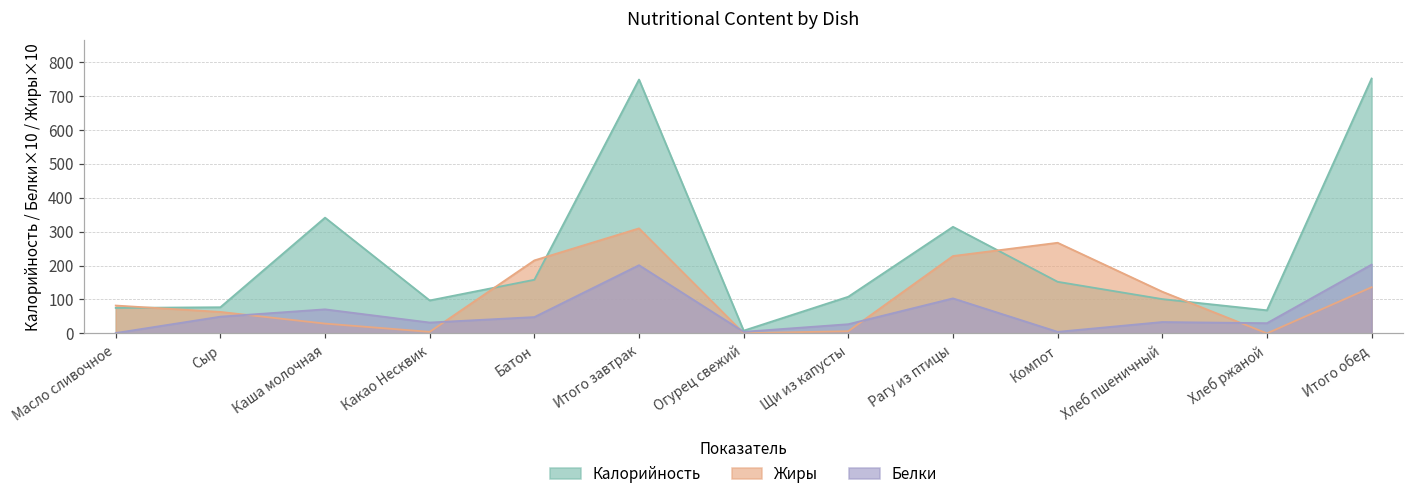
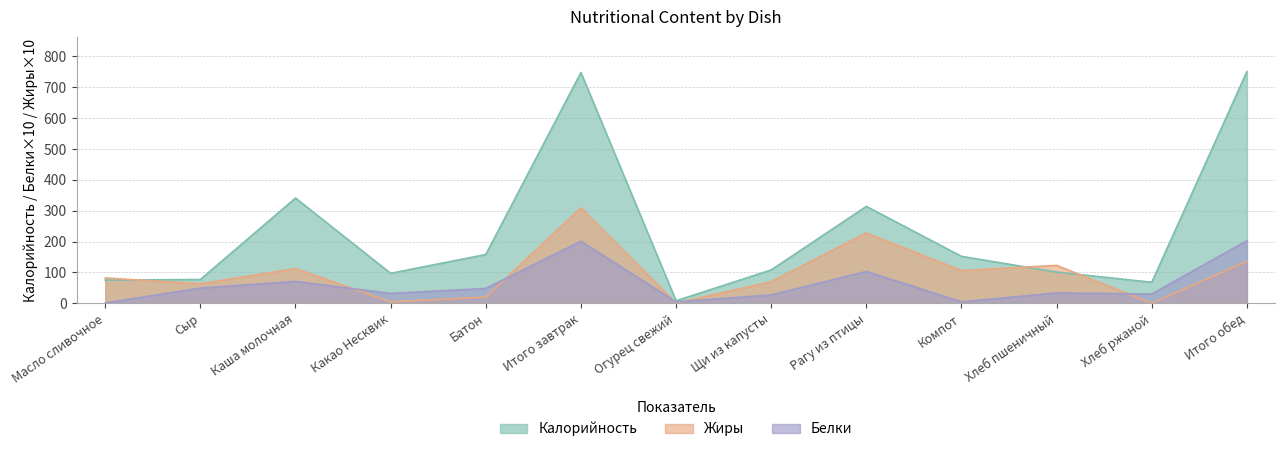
Жиры, Каша молочная: 30 -> 110
Жиры, Батон: 220 -> 20
Жиры, Щи из капусты: 10 -> 70
Жиры, Компот: 270 -> 110
